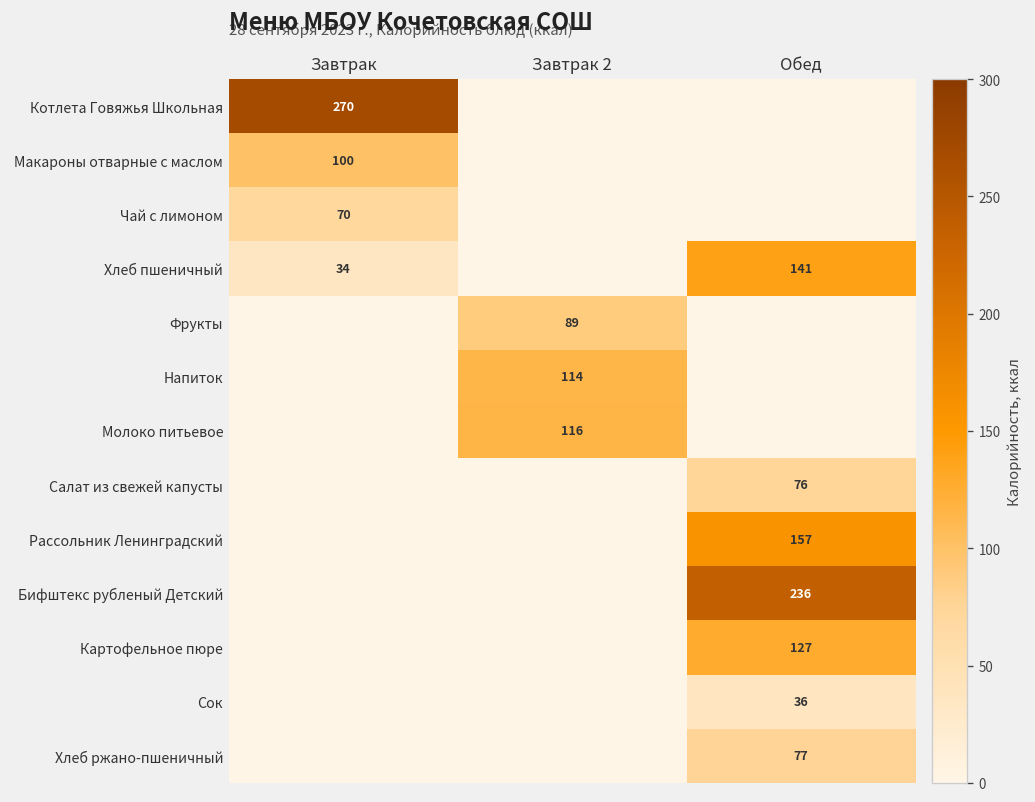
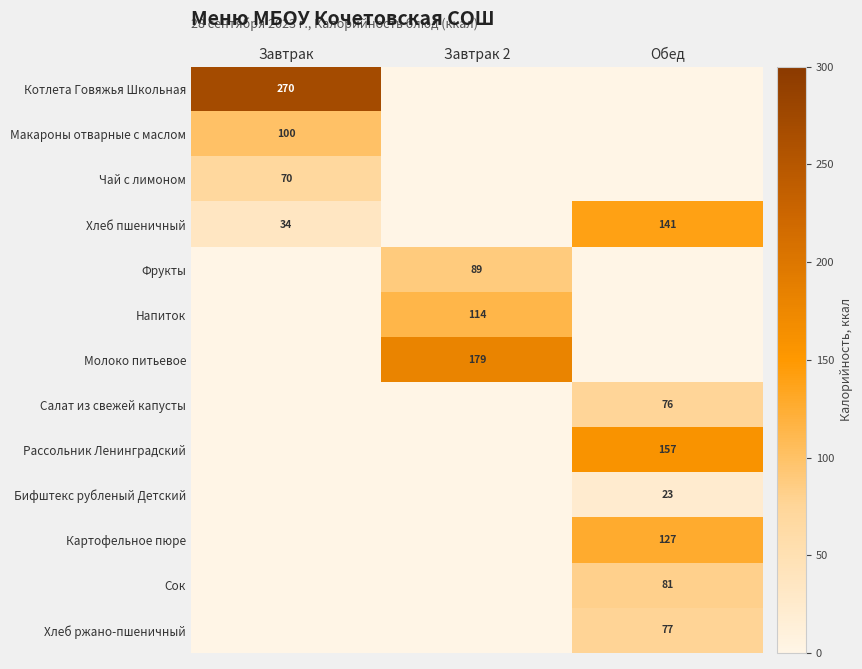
Молоко питьевое, Завтрак 2: 116 -> 179
Бифштекс рубленый Детский, Обед: 236 -> 23
Сок, Обед: 36 -> 81
